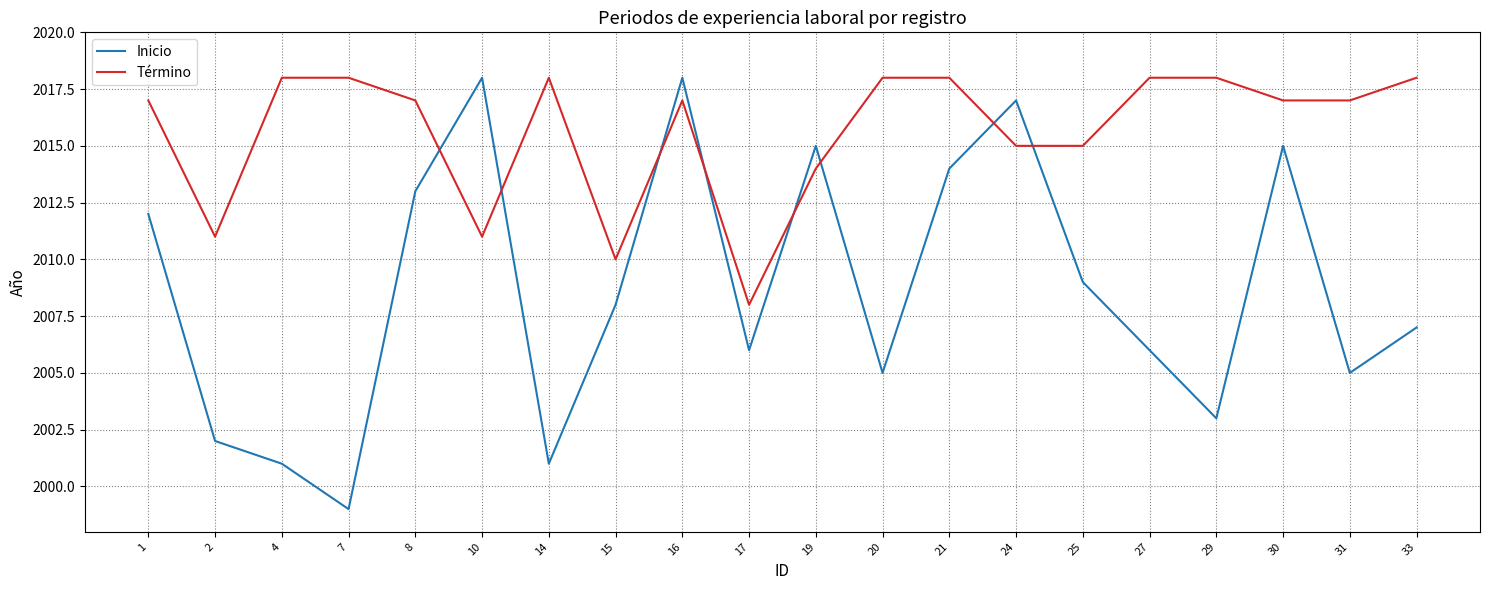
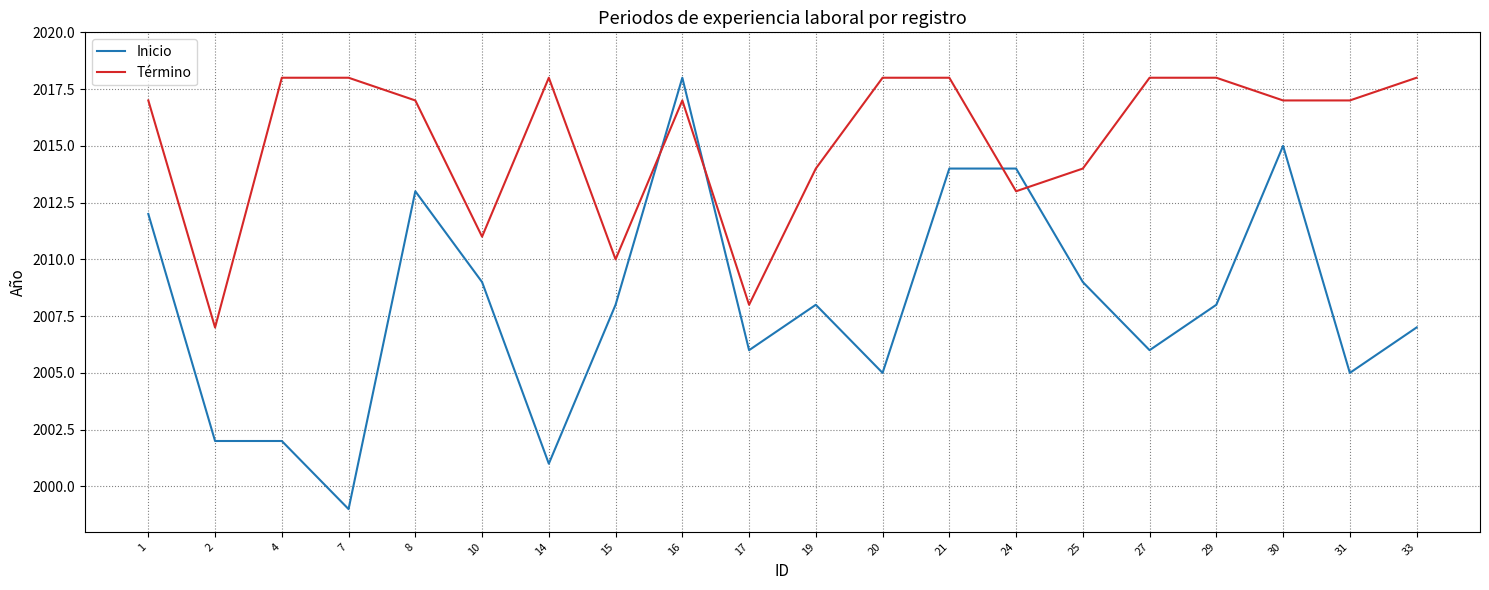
Término, 2: 2011 -> 2007
Inicio, 4: 2001 -> 2002
Inicio, 10: 2018 -> 2009
Inicio, 19: 2015 -> 2008
Inicio, 24: 2017 -> 2014
Término, 24: 2015 -> 2013
Término, 25: 2015 -> 2014
Inicio, 29: 2003 -> 2008
